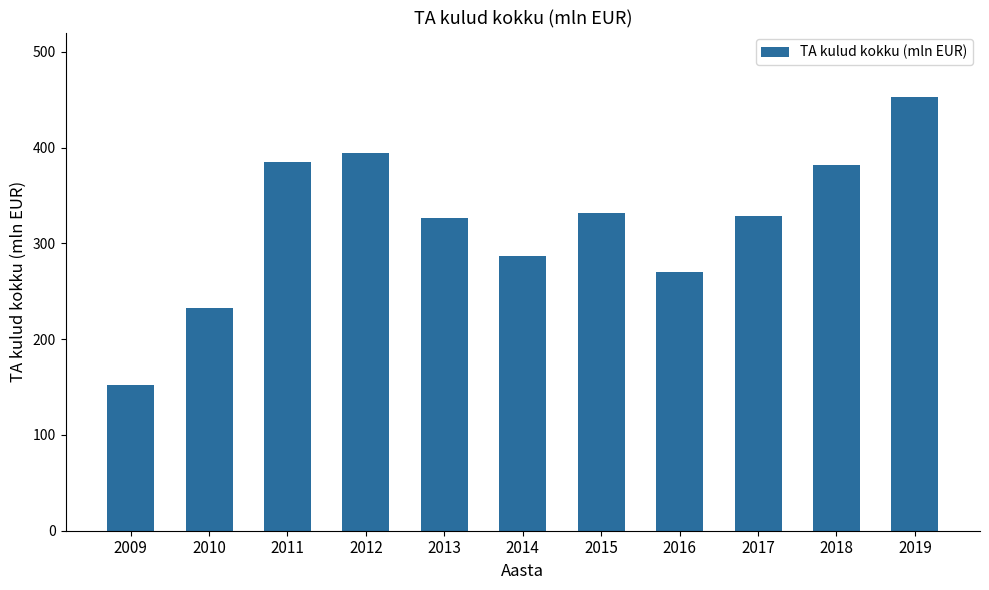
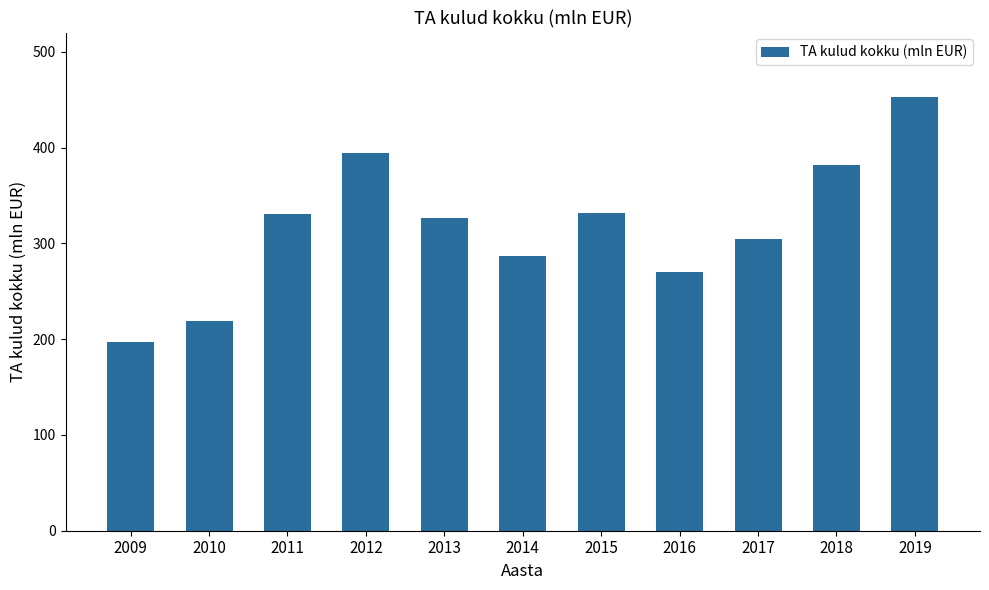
2009: 150 -> 200
2010: 230 -> 220
2011: 380 -> 330
2017: 330 -> 300
